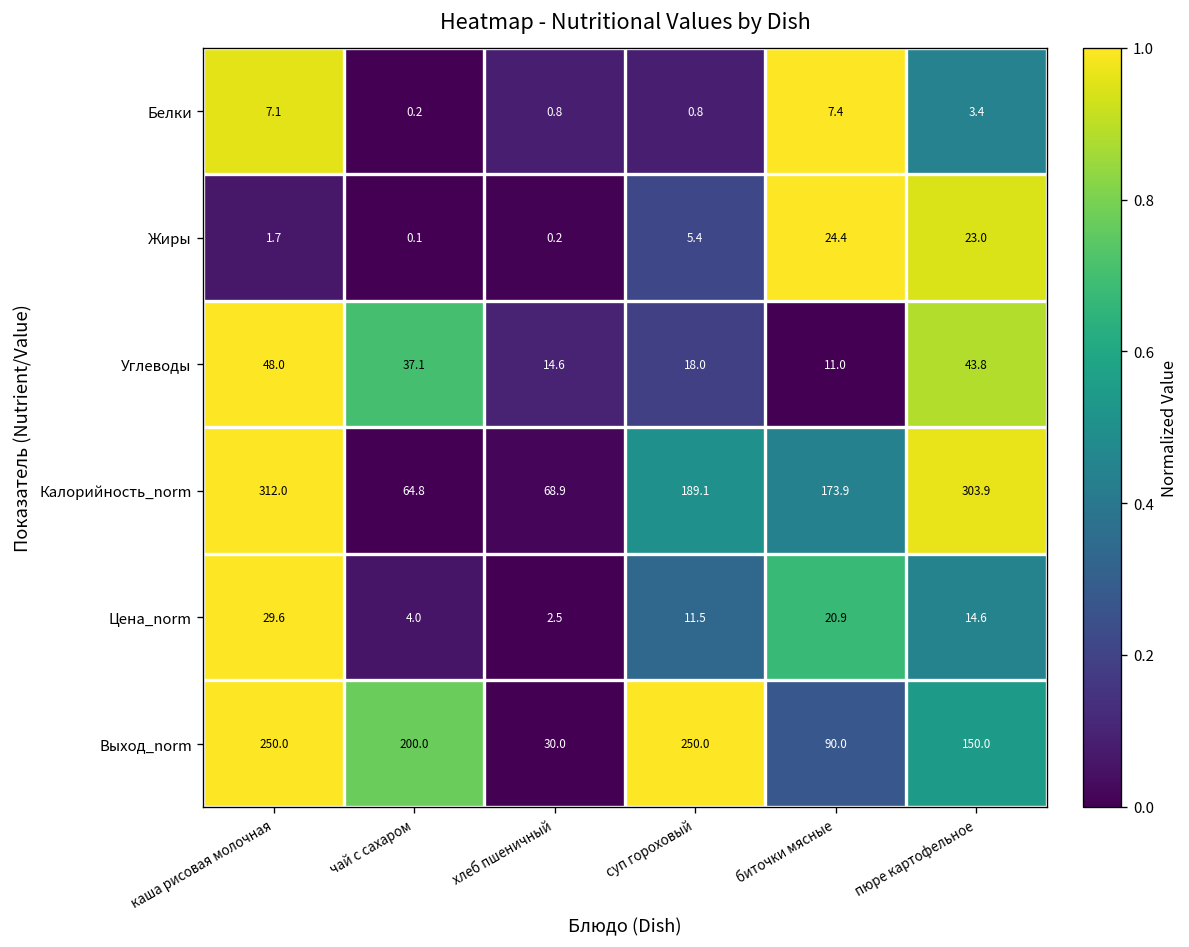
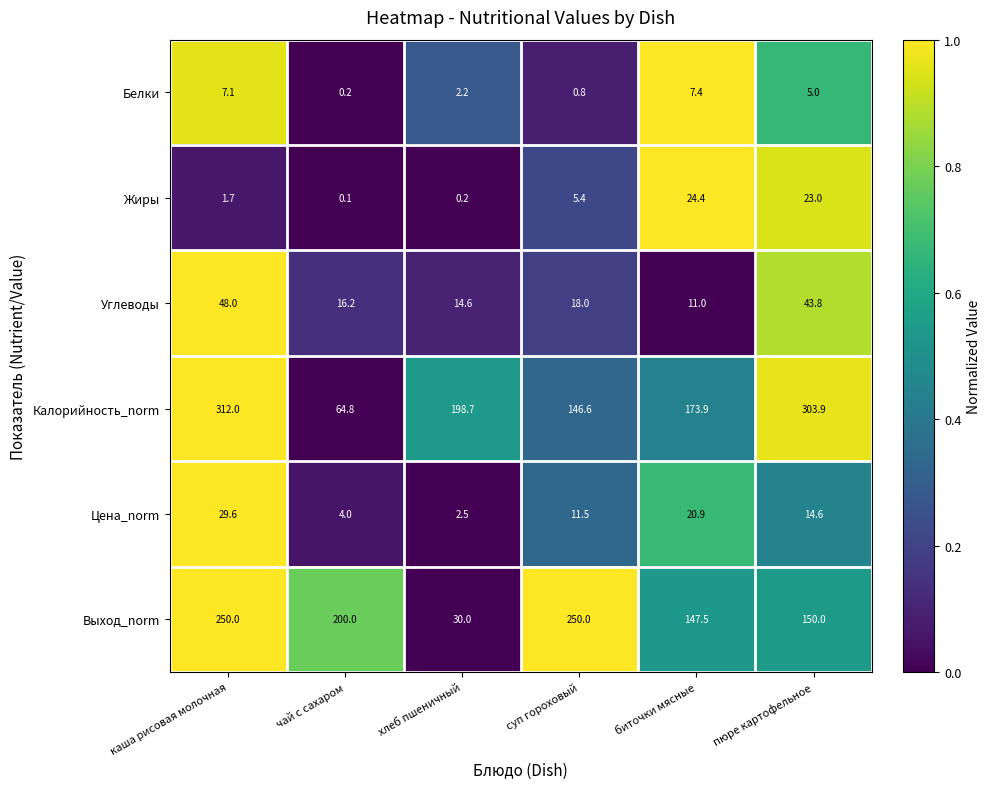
Белки, хлеб пшеничный: 0.8 -> 2.2
Белки, пюре картофельное: 3.4 -> 5.0
Углеводы, чай с сахаром: 37.1 -> 16.2
Калорийность_norm, хлеб пшеничный: 68.9 -> 198.7
Калорийность_norm, суп гороховый: 189.1 -> 146.6
Выход_norm, биточки мясные: 90.0 -> 147.5
